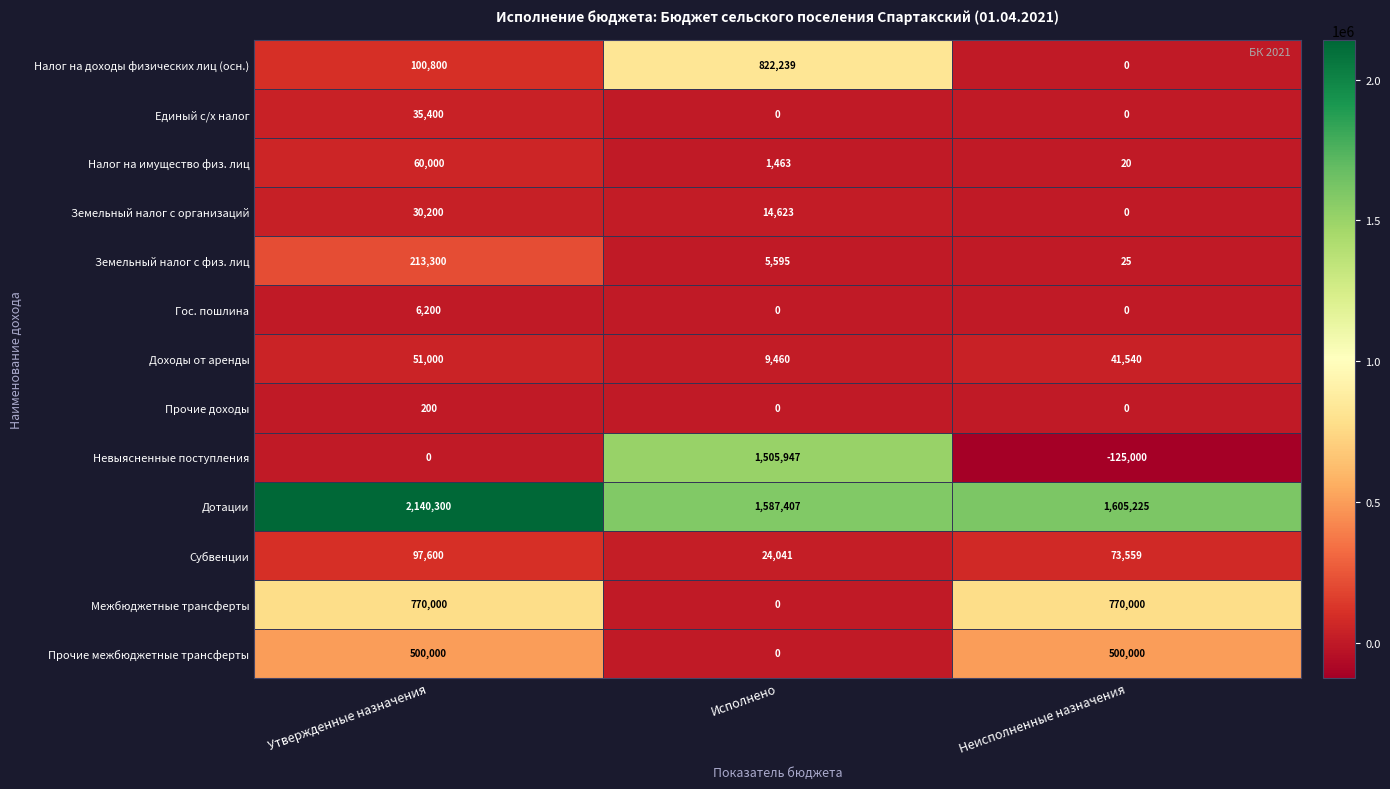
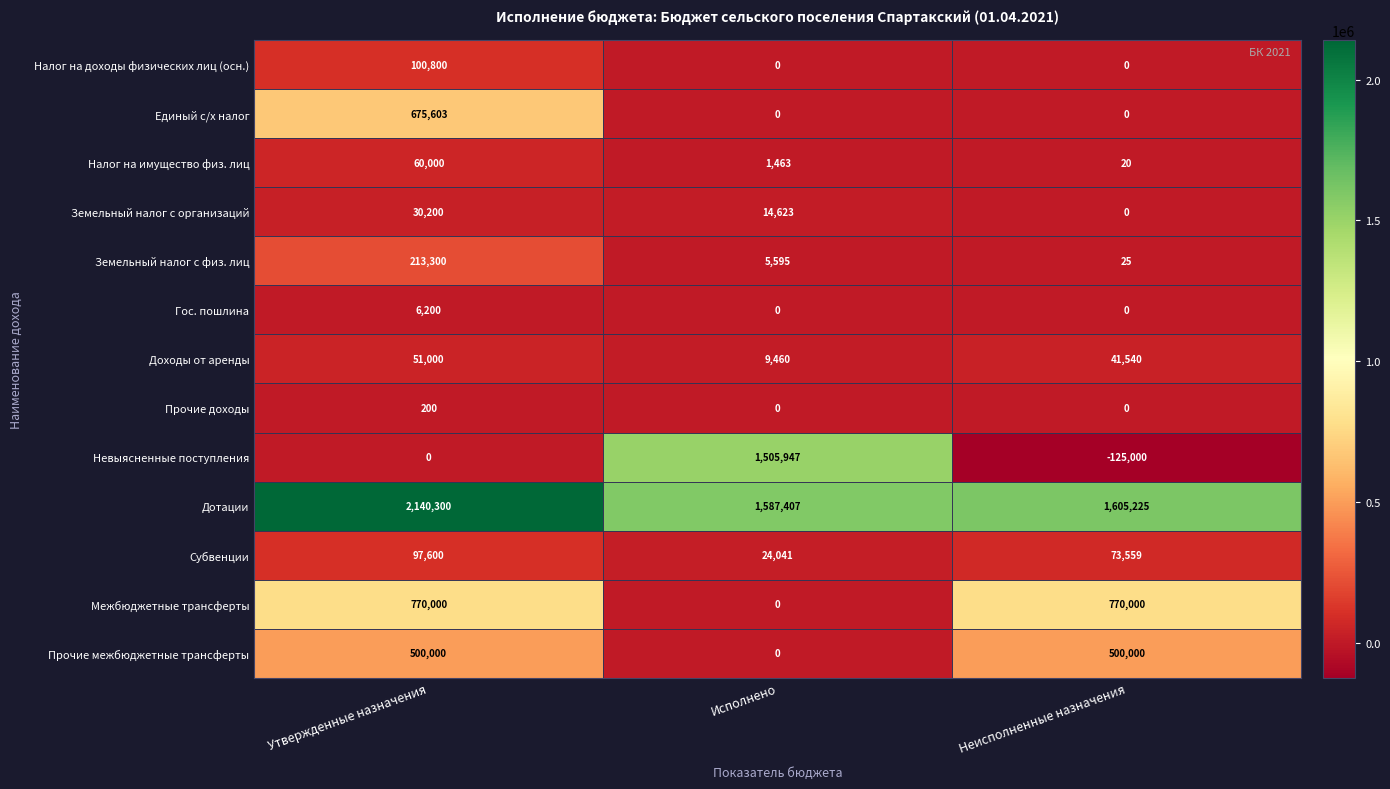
Налог на доходы физических лиц (осн.), Исполнено: 822,239 -> 0
Единый с/х налог, Утвержденные назначения: 35,400 -> 675,603
